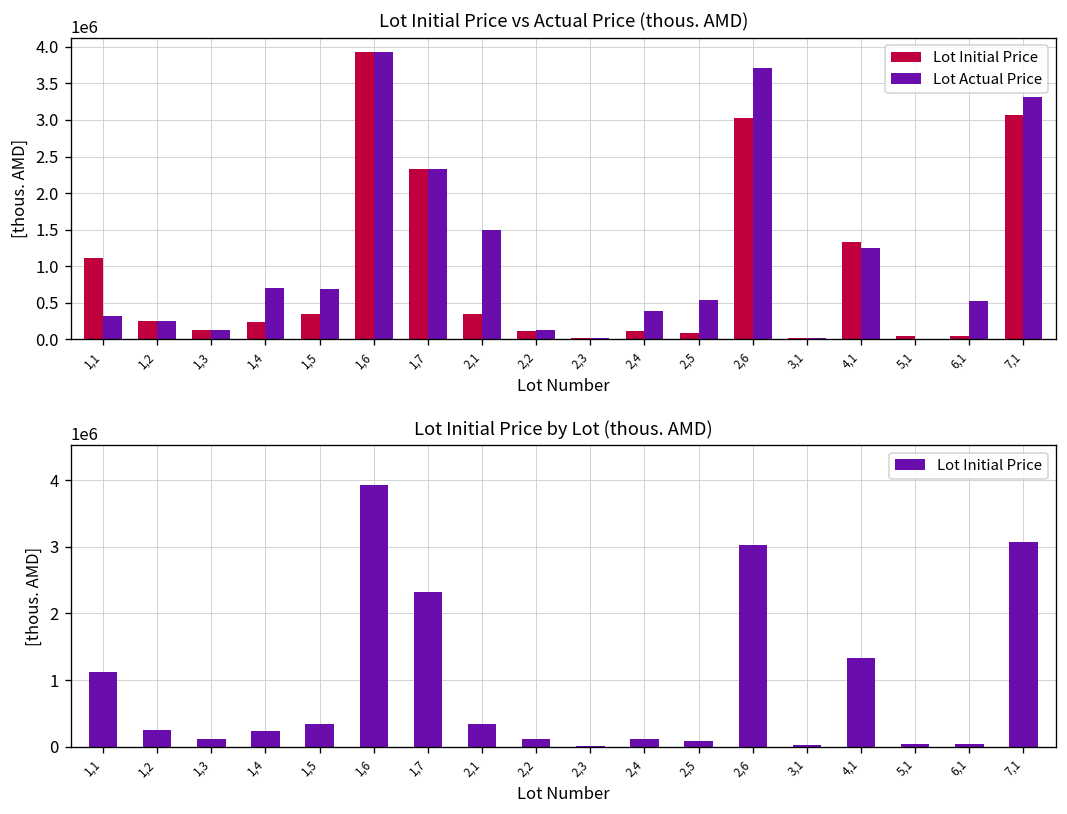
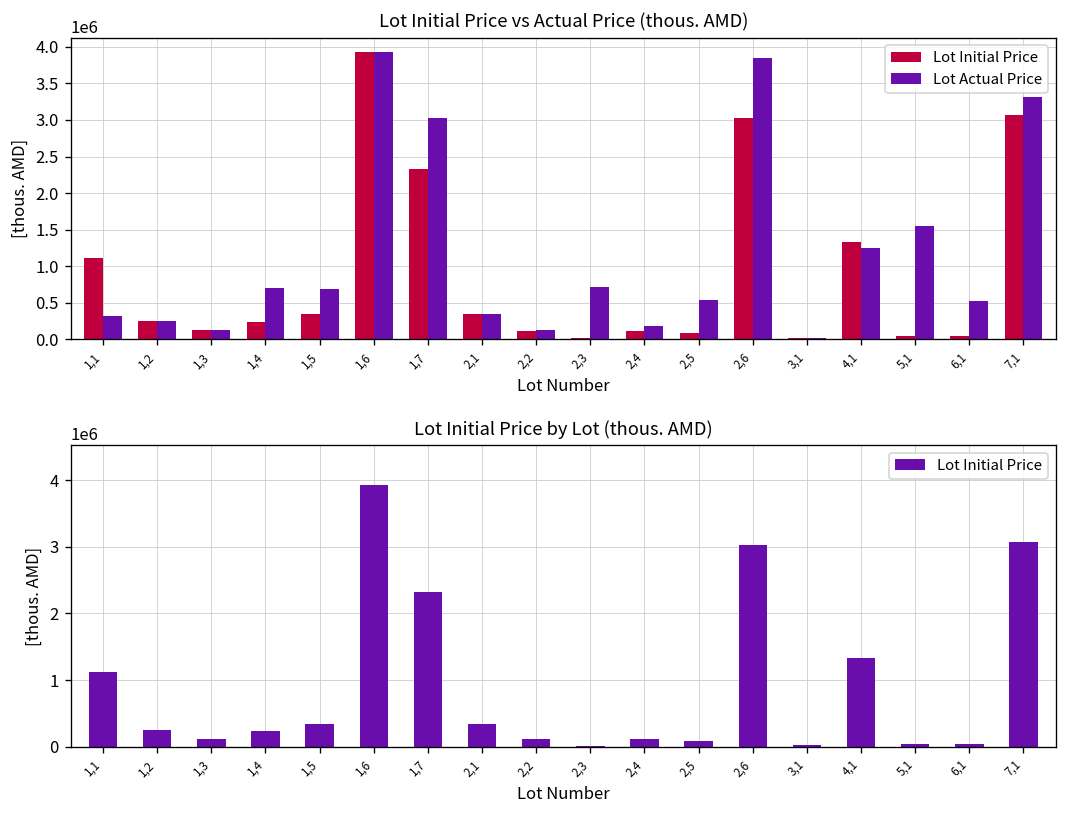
Lot Initial Price vs Actual Price (thous. AMD), Lot Actual Price, 1,7: 2300000 -> 3000000
Lot Initial Price vs Actual Price (thous. AMD), Lot Actual Price, 2,1: 1500000 -> 300000
Lot Initial Price vs Actual Price (thous. AMD), Lot Actual Price, 2,3: 0 -> 700000
Lot Initial Price vs Actual Price (thous. AMD), Lot Actual Price, 2,4: 400000 -> 200000
Lot Initial Price vs Actual Price (thous. AMD), Lot Actual Price, 2,6: 3700000 -> 3900000
Lot Initial Price vs Actual Price (thous. AMD), Lot Actual Price, 5,1: 0 -> 1600000
